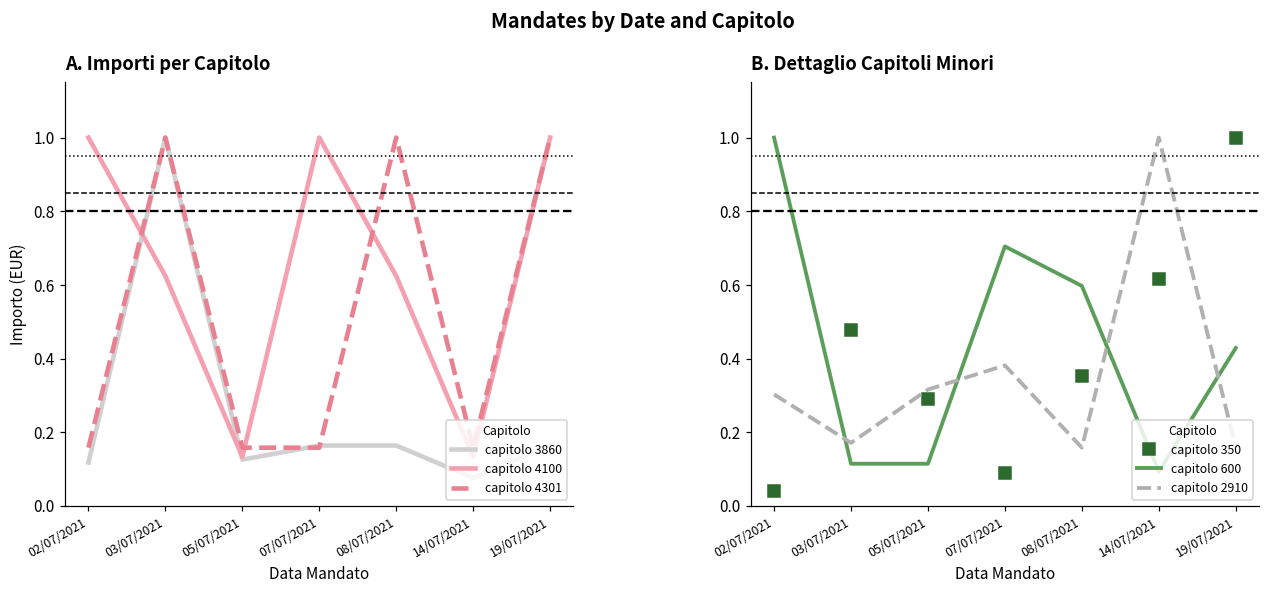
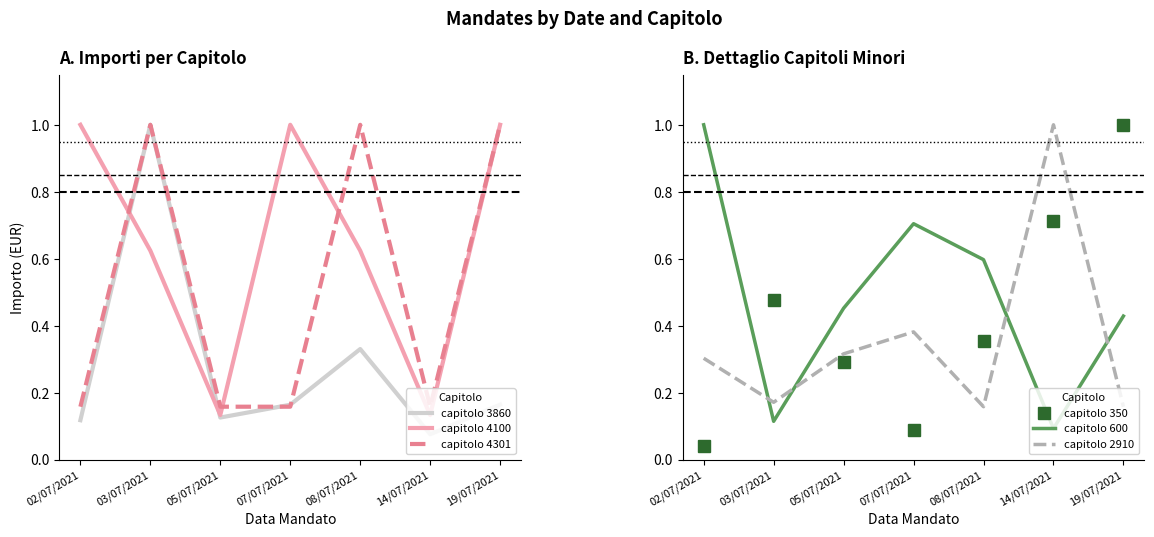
A. Importi per Capitolo, capitolo 3860, 08/07/2021: 0.16 -> 0.33
B. Dettaglio Capitoli Minori, capitolo 600, 05/07/2021: 0.11 -> 0.45
B. Dettaglio Capitoli Minori, capitolo 350, 14/07/2021: 0.62 -> 0.71
